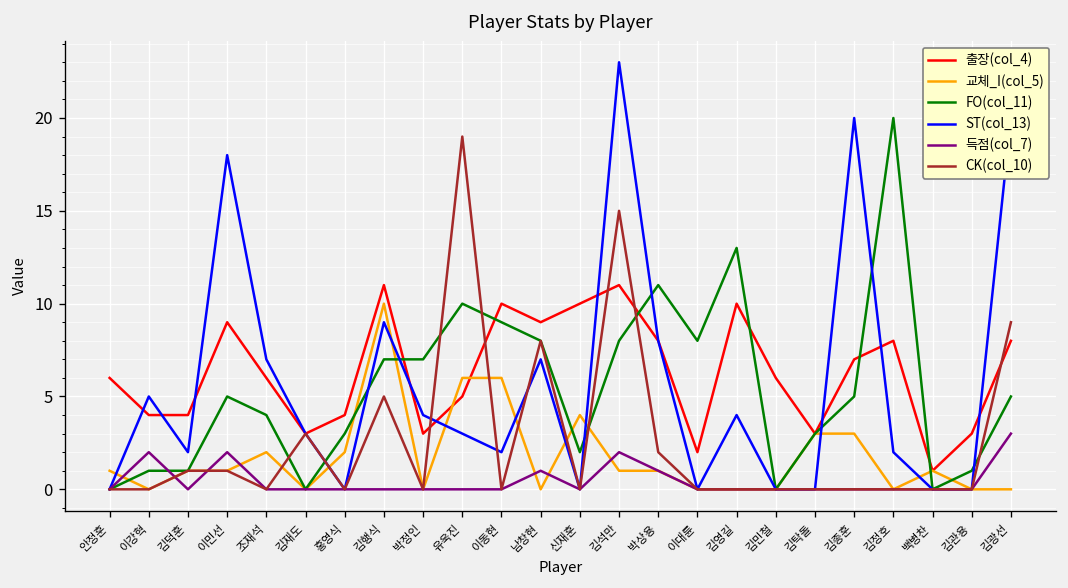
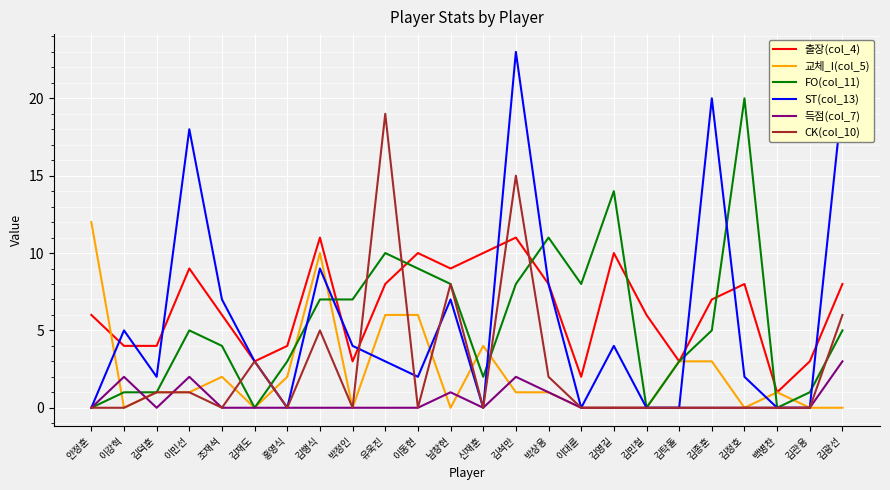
교체_I(col_5), 안정훈: 1 -> 12
출장(col_4), 유욱진: 5 -> 8
FO(col_11), 김영길: 13 -> 14
CK(col_10), 김광선: 9 -> 6
